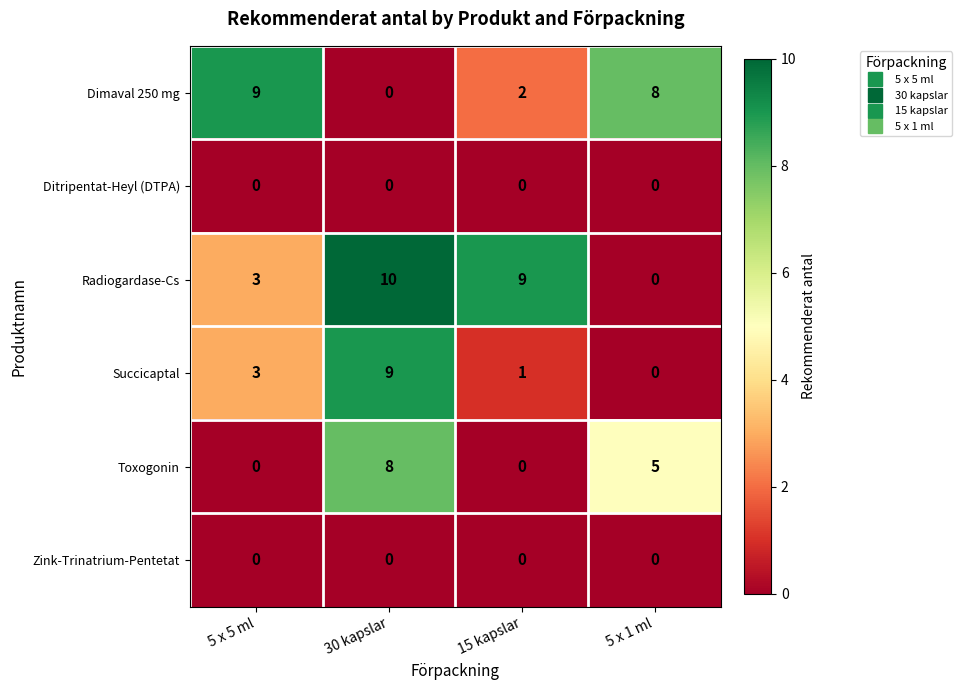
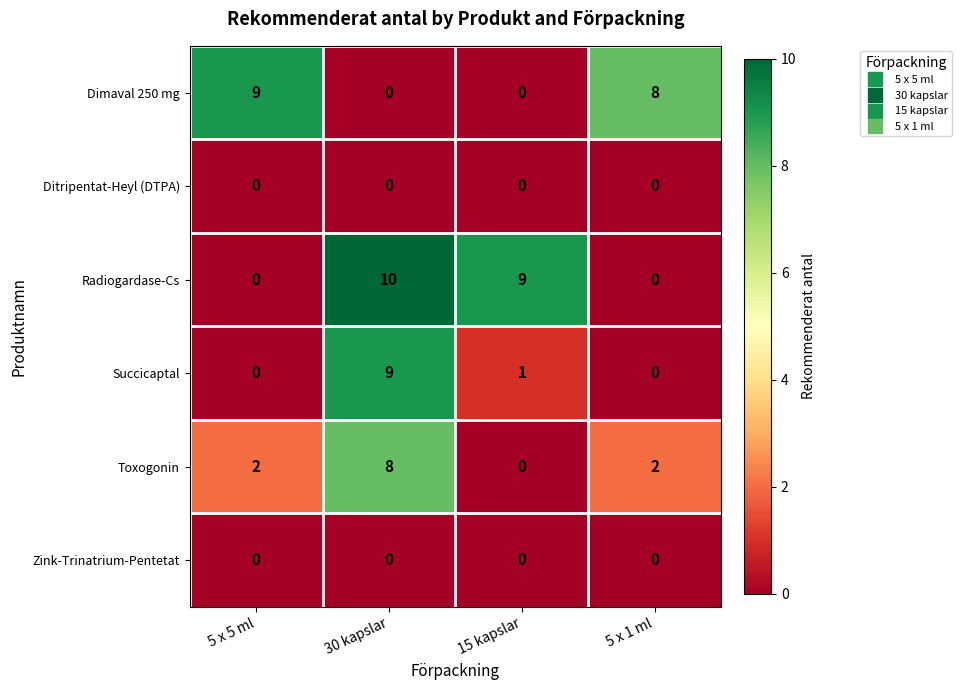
Dimaval 250 mg, 15 kapslar: 2 -> 0
Radiogardase-Cs, 5 x 5 ml: 3 -> 0
Succicaptal, 5 x 5 ml: 3 -> 0
Toxogonin, 5 x 5 ml: 0 -> 2
Toxogonin, 5 x 1 ml: 5 -> 2
